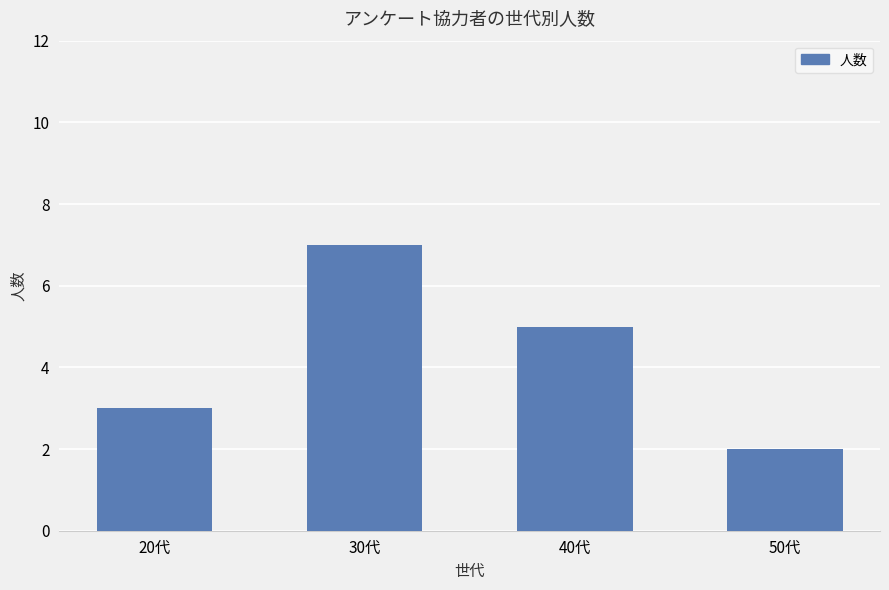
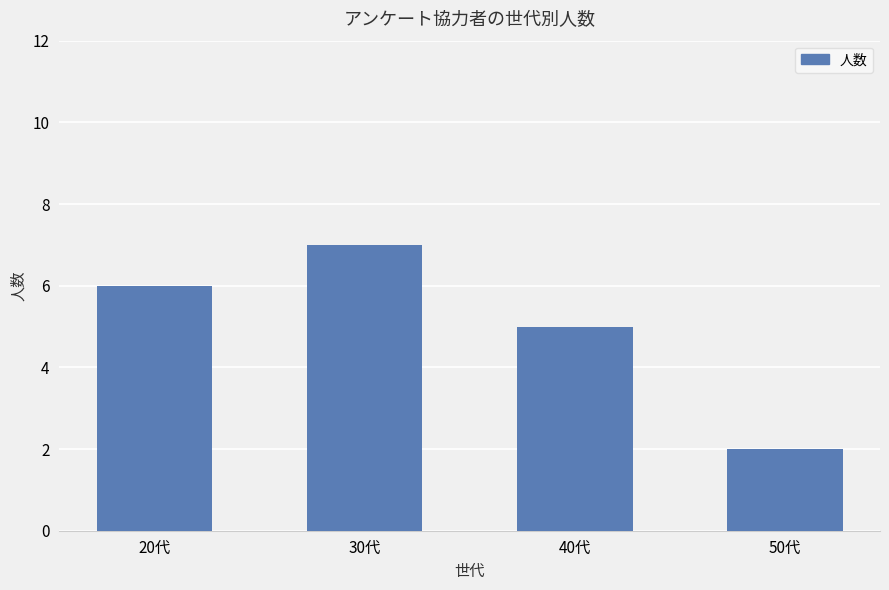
20代: 3 -> 6
